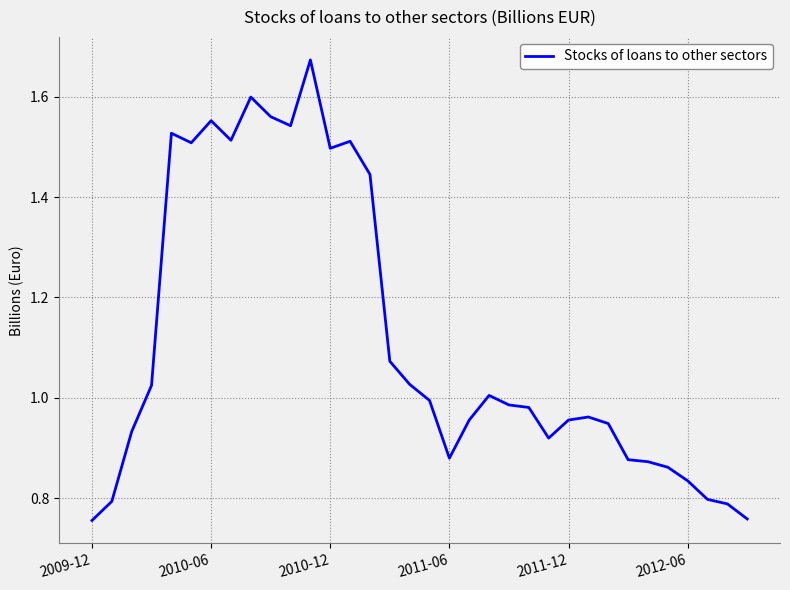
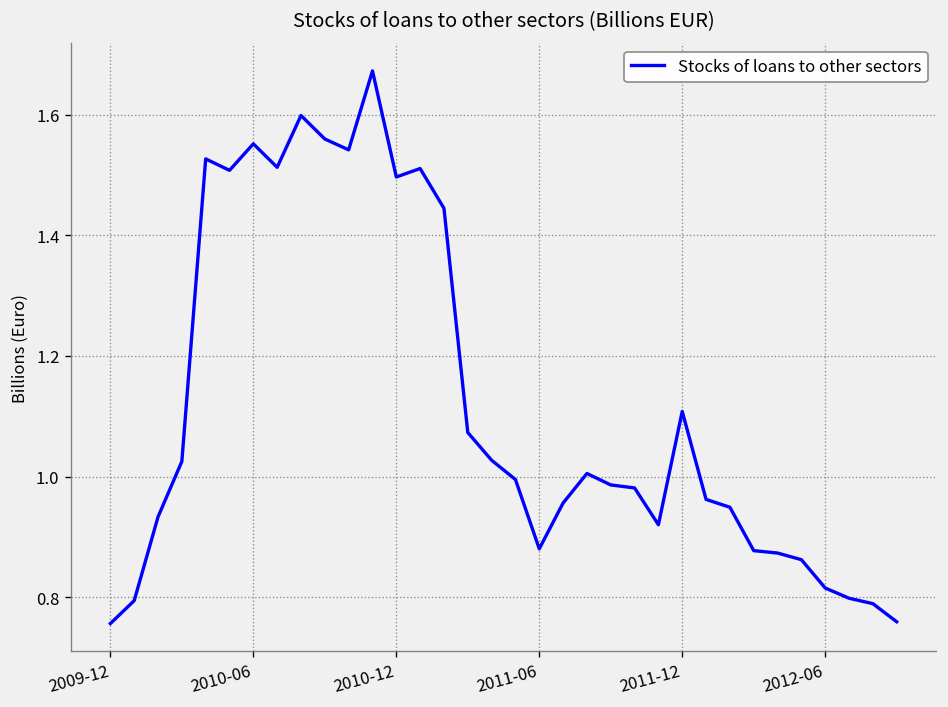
2011-12: 0.96 -> 1.11
2012-06: 0.84 -> 0.82
